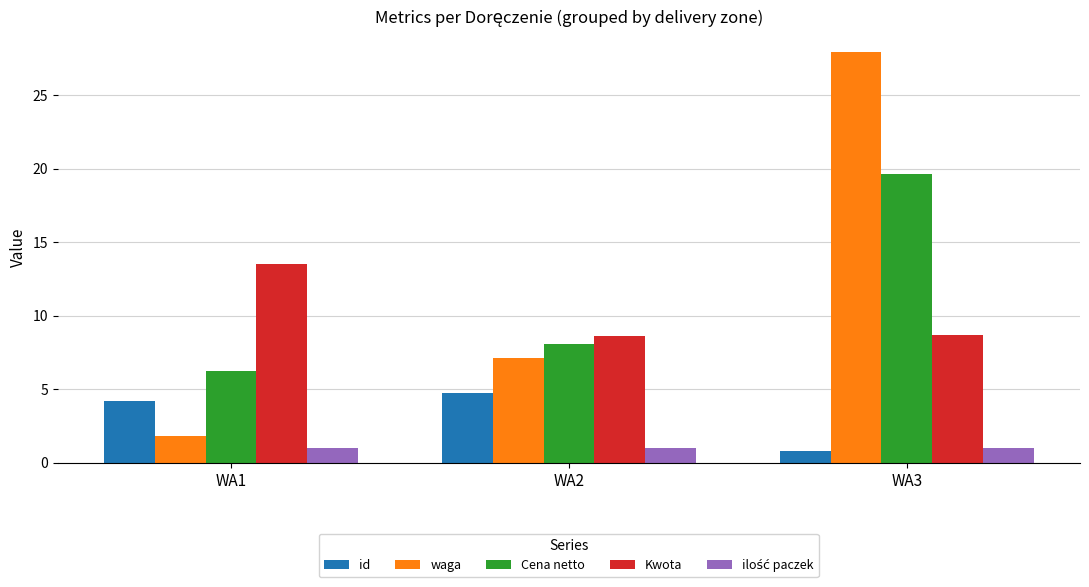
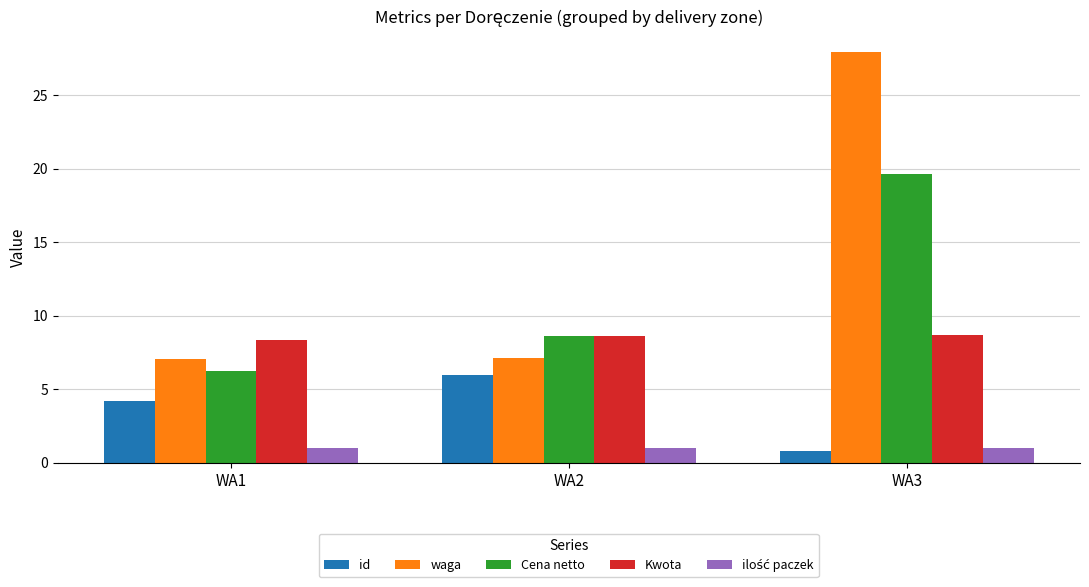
waga, WA1: 1.9 -> 7.0
Kwota, WA1: 13.5 -> 8.4
id, WA2: 4.8 -> 6.0
Cena netto, WA2: 8.1 -> 8.6
